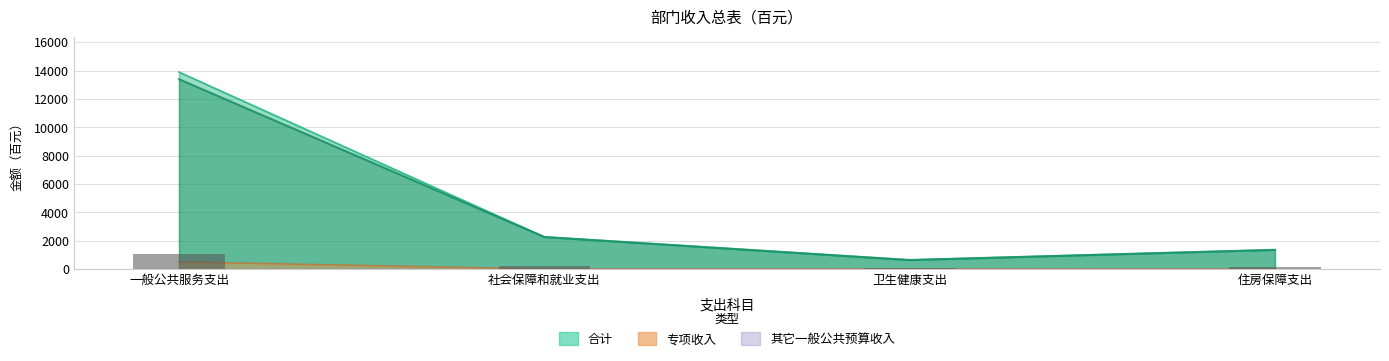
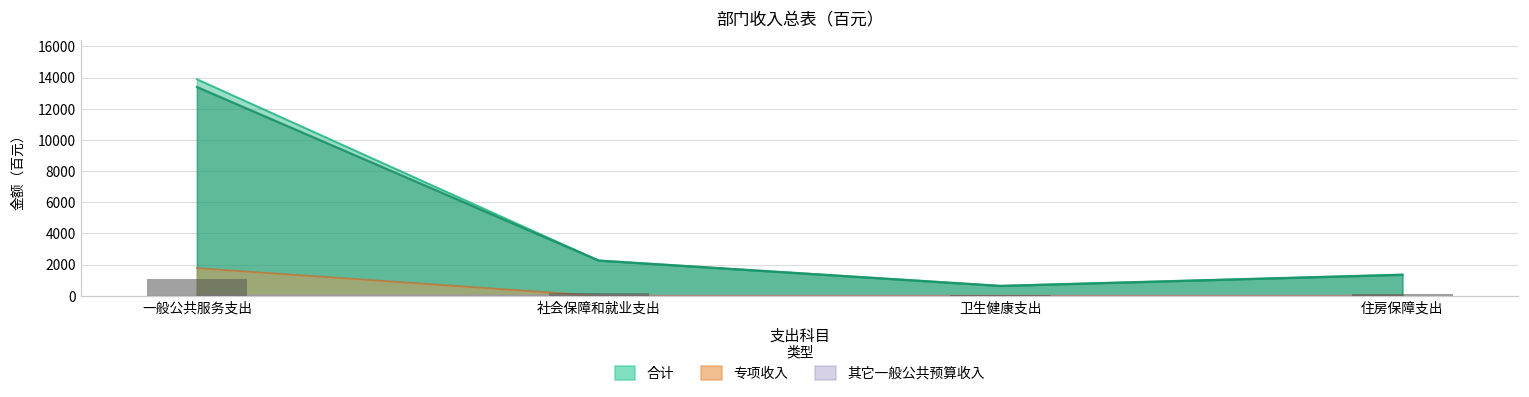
专项收入, 一般公共服务支出: 500 -> 1800
